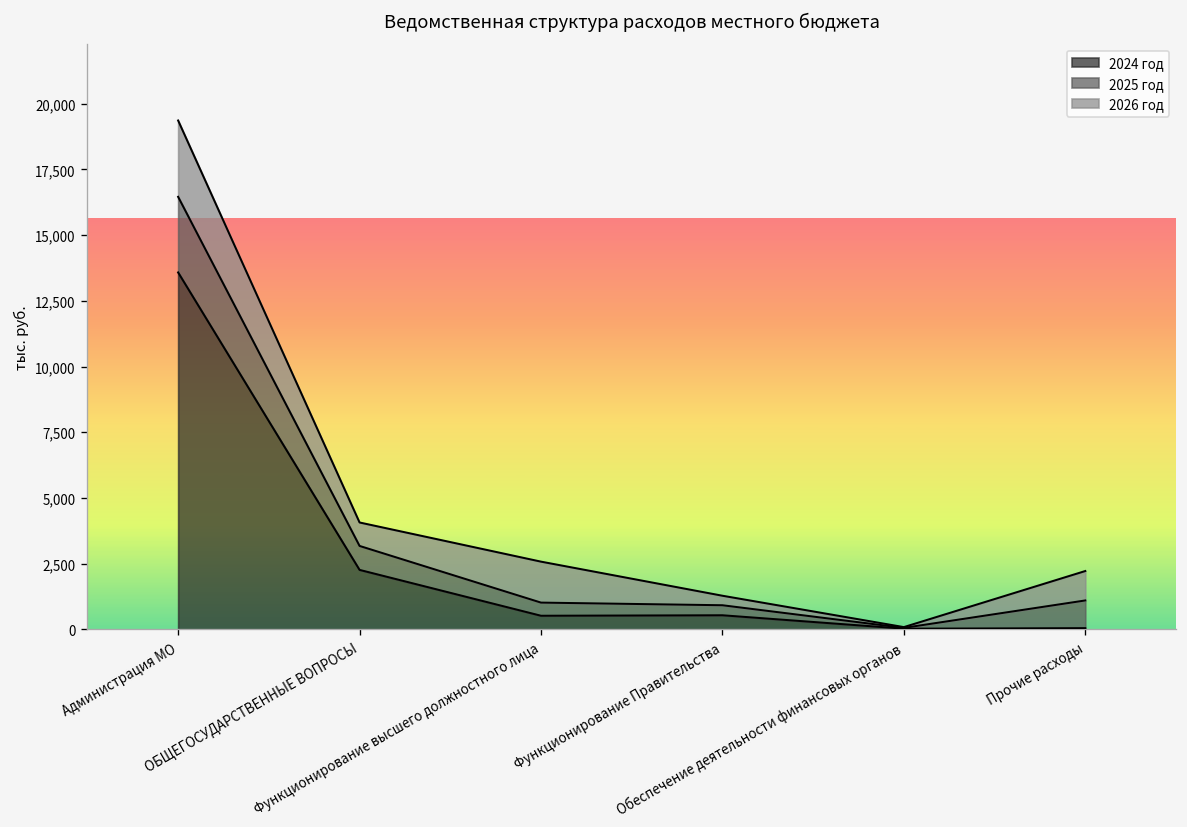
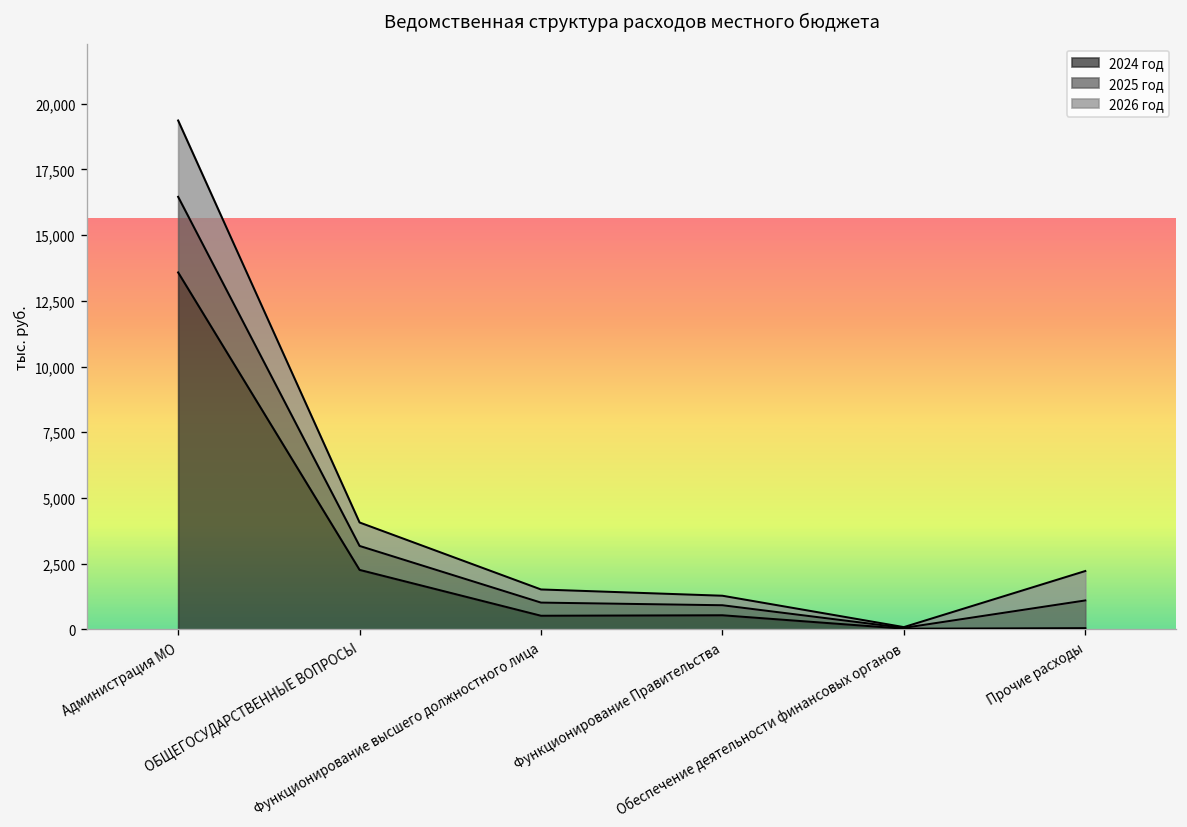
2026 год, Функционирование высшего должностного лица: 1,600 -> 500
